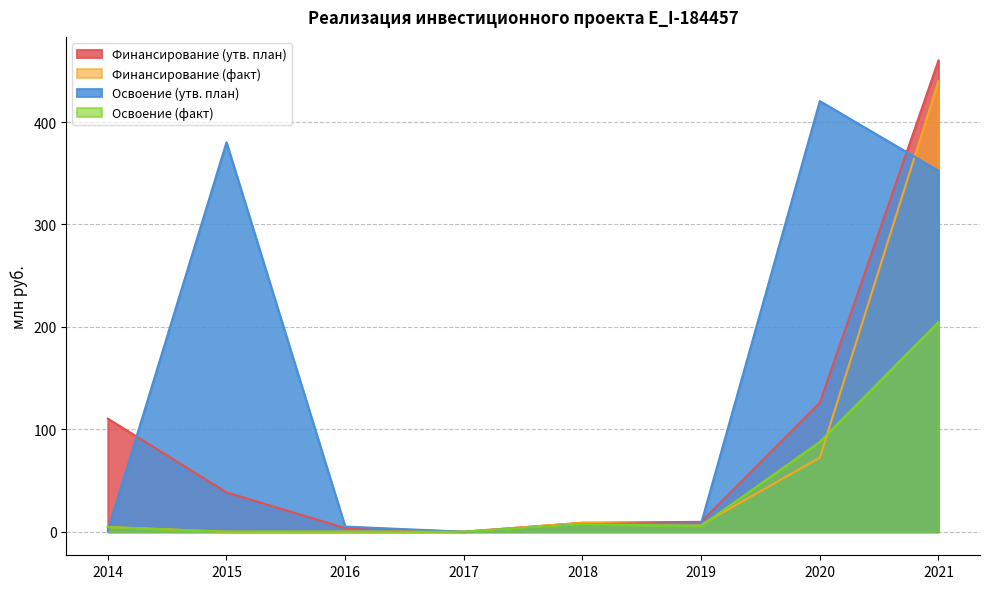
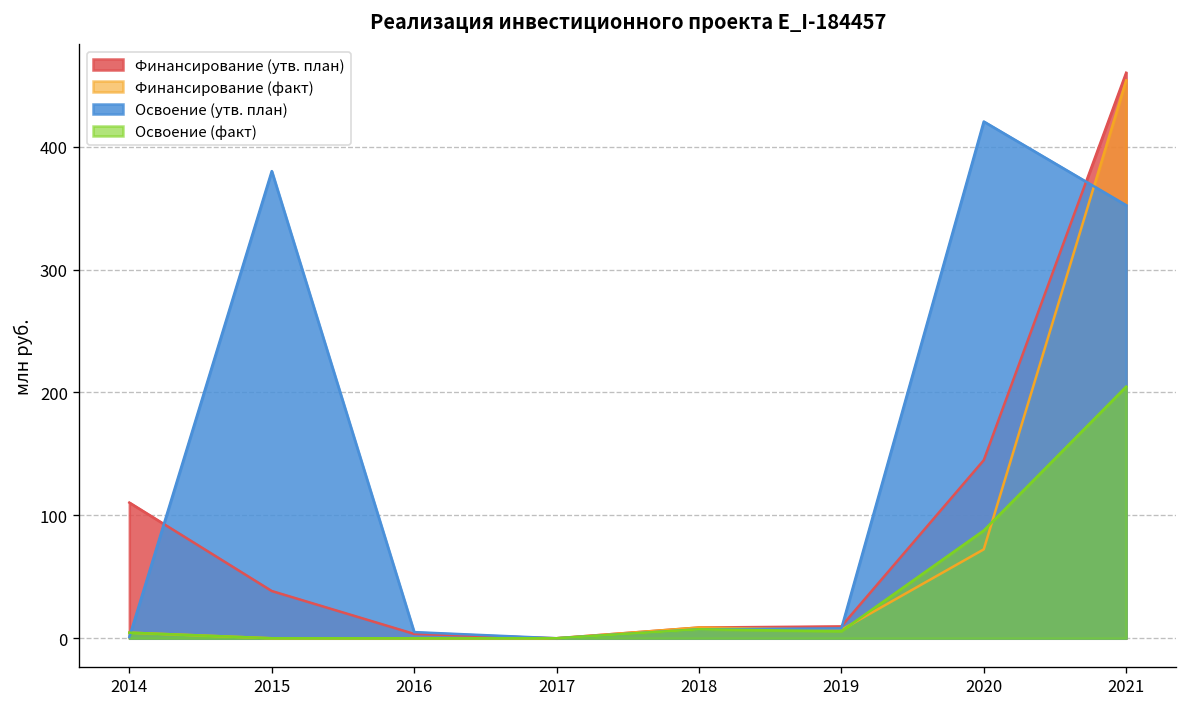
Финансирование (утв. план), 2020: 126 -> 145
Финансирование (факт), 2021: 440 -> 454
